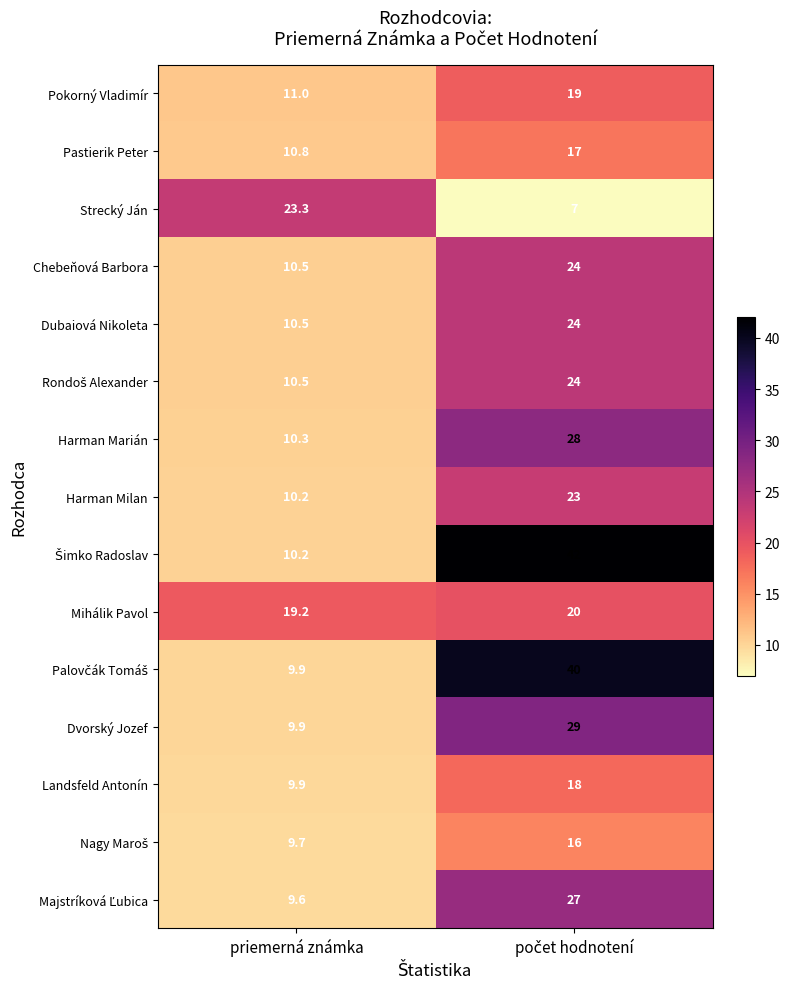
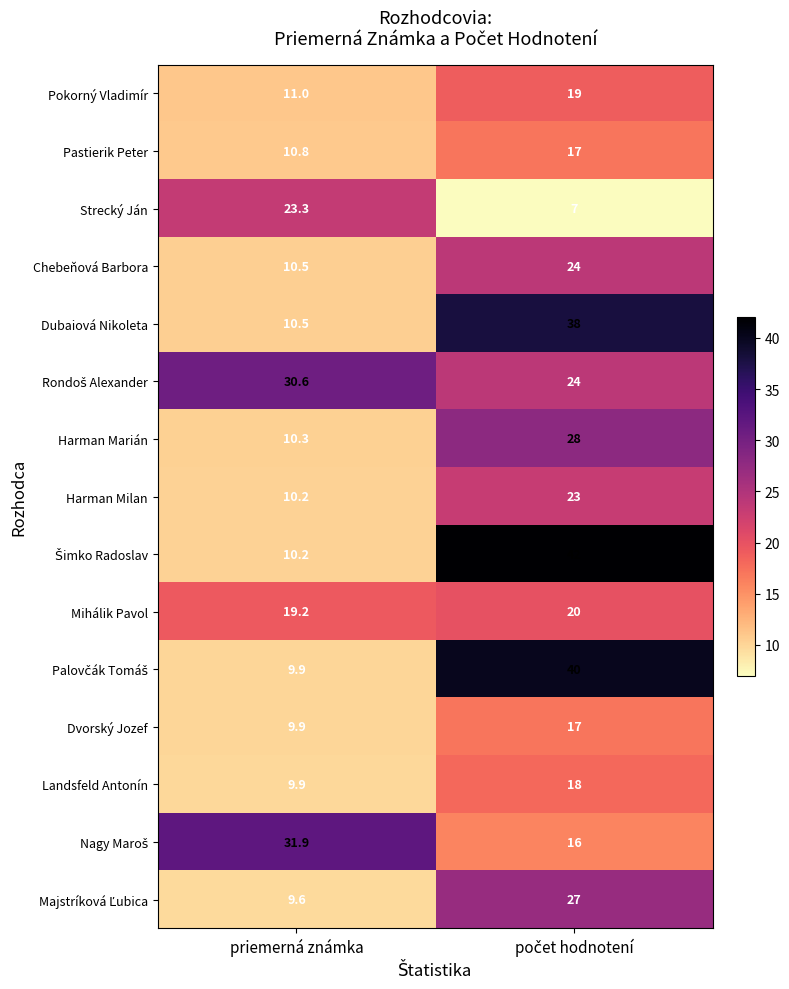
Dubaiová Nikoleta, počet hodnotení: 24 -> 38
Rondoš Alexander, priemerná známka: 10.5 -> 30.6
Dvorský Jozef, počet hodnotení: 29 -> 17
Nagy Maroš, priemerná známka: 9.7 -> 31.9
